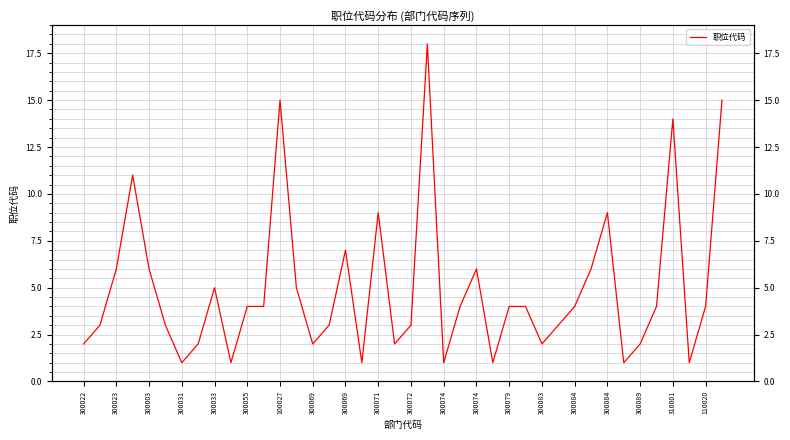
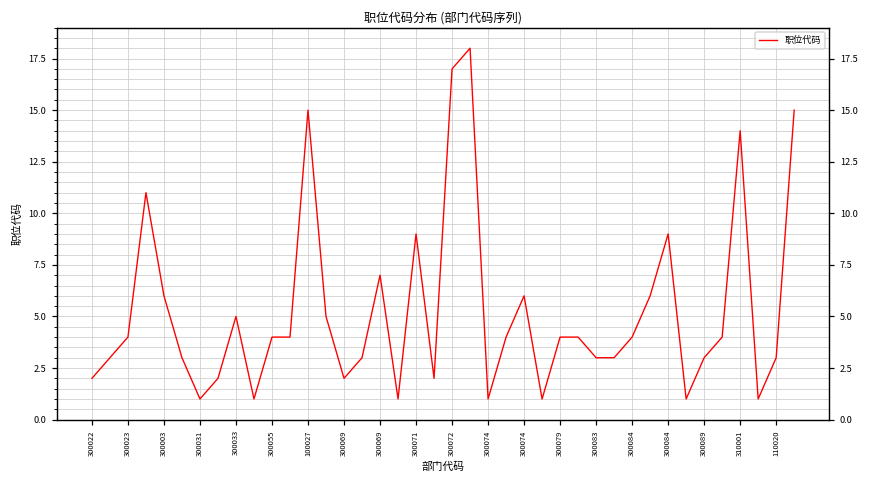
300023: 6 -> 4
300072: 3 -> 17
300083: 2 -> 3
300089: 2 -> 3
110020: 4 -> 3
